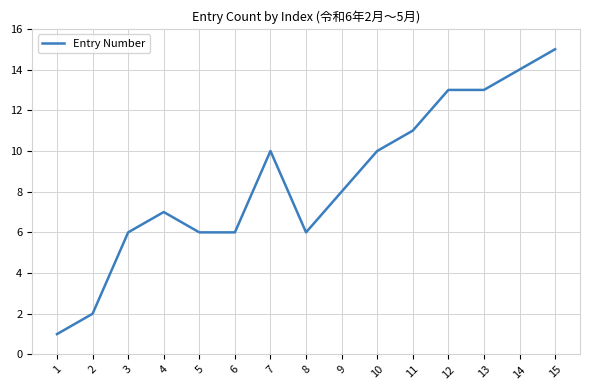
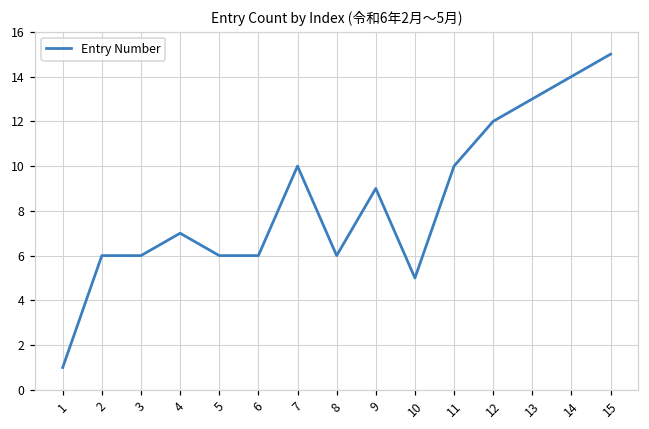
2: 2 -> 6
9: 8 -> 9
10: 10 -> 5
11: 11 -> 10
12: 13 -> 12
